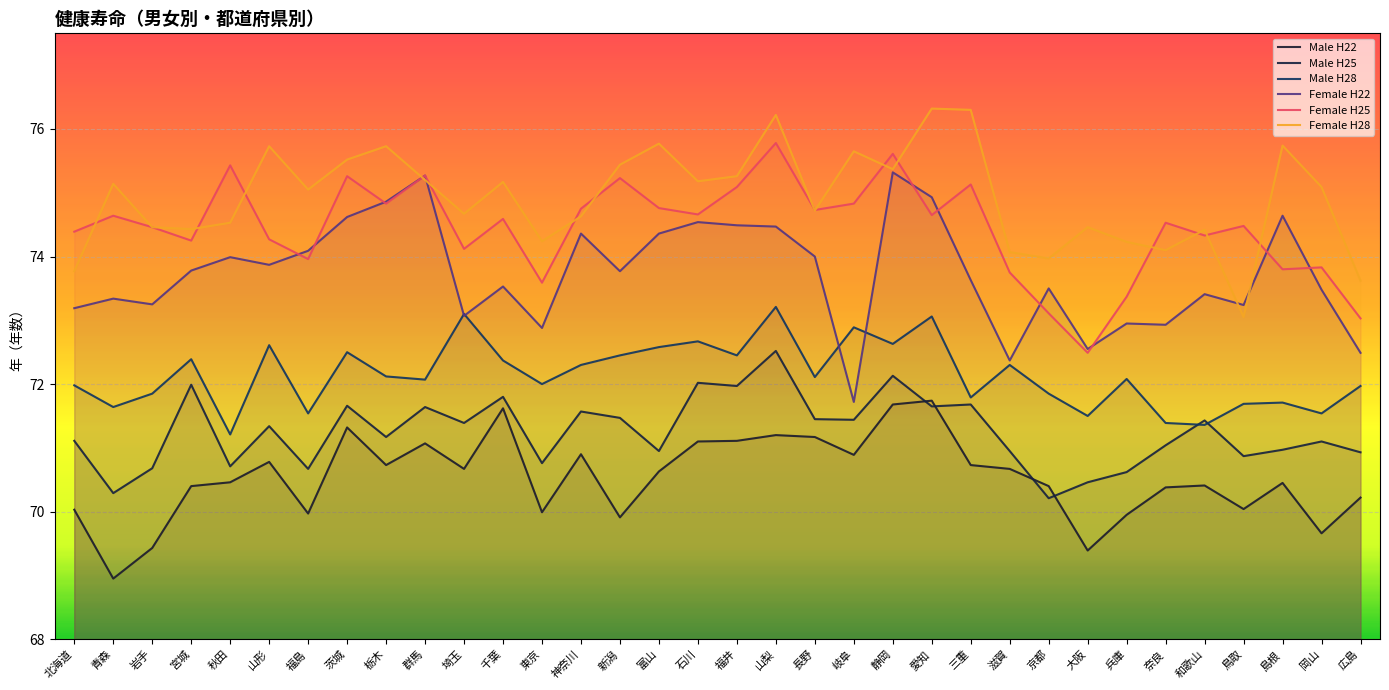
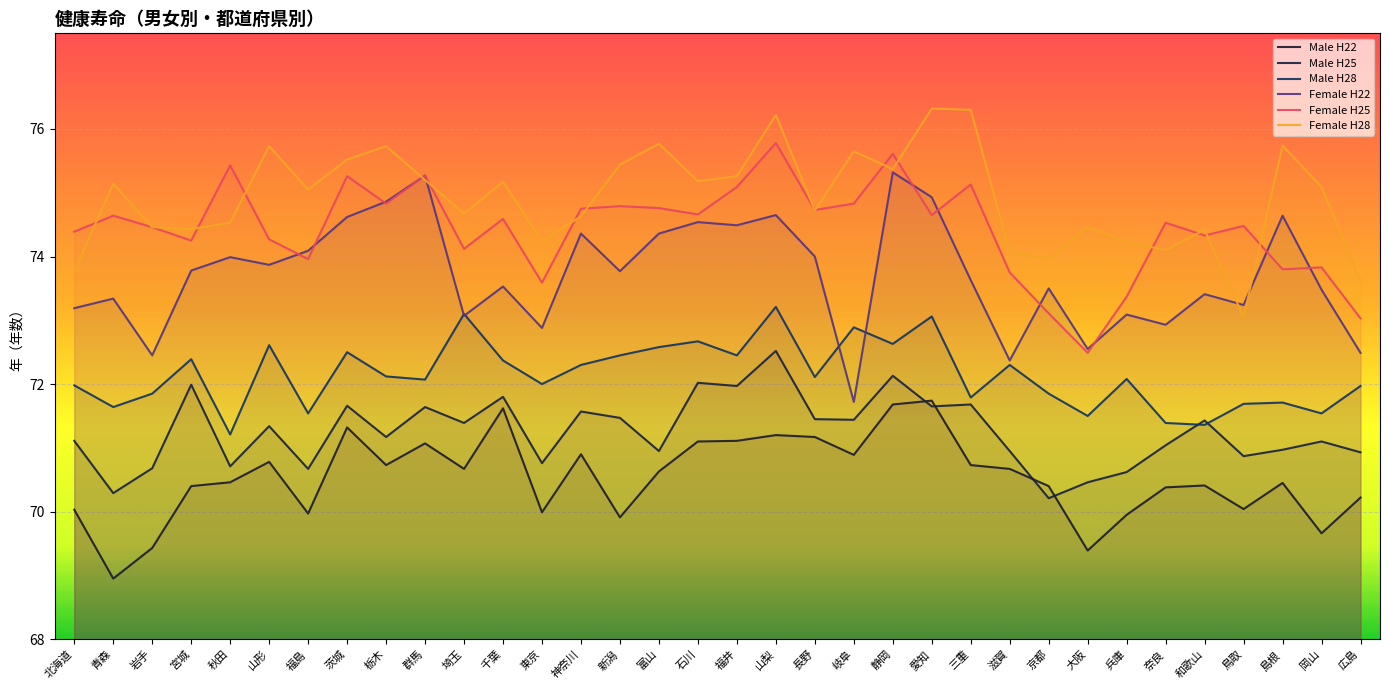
Female H22, 岩手: 73.3 -> 72.5
Female H25, 新潟: 75.2 -> 74.8
Female H22, 山梨: 74.5 -> 74.7
Female H22, 兵庫: 73.0 -> 73.1
